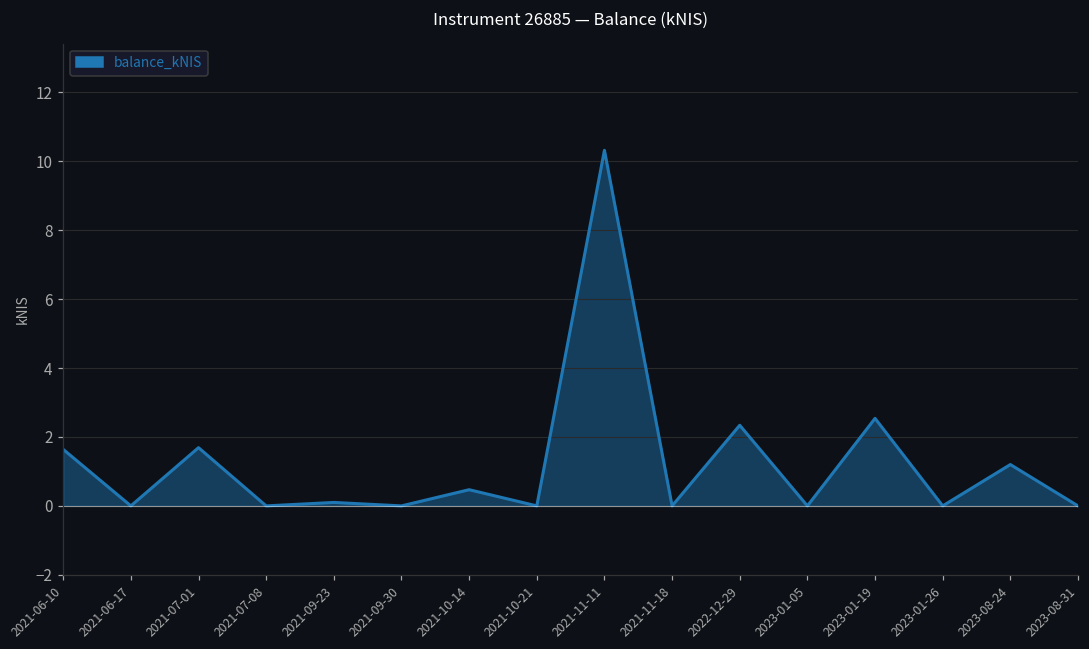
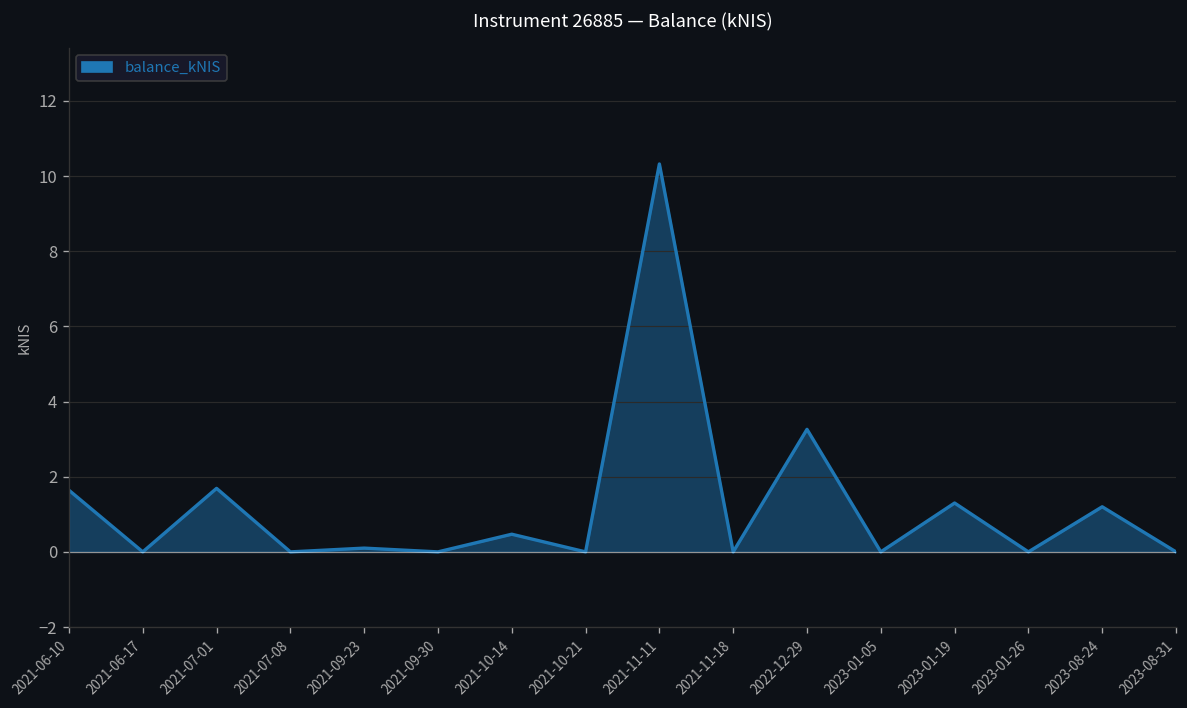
2022-12-29: 2.3 -> 3.3
2023-01-19: 2.5 -> 1.3
